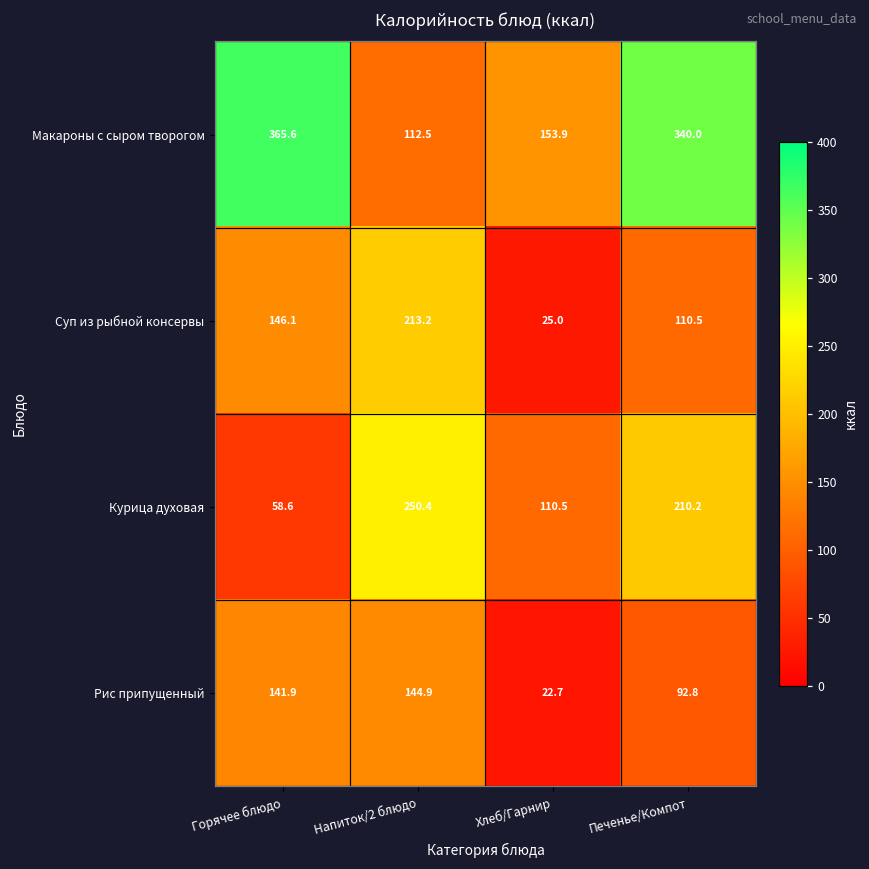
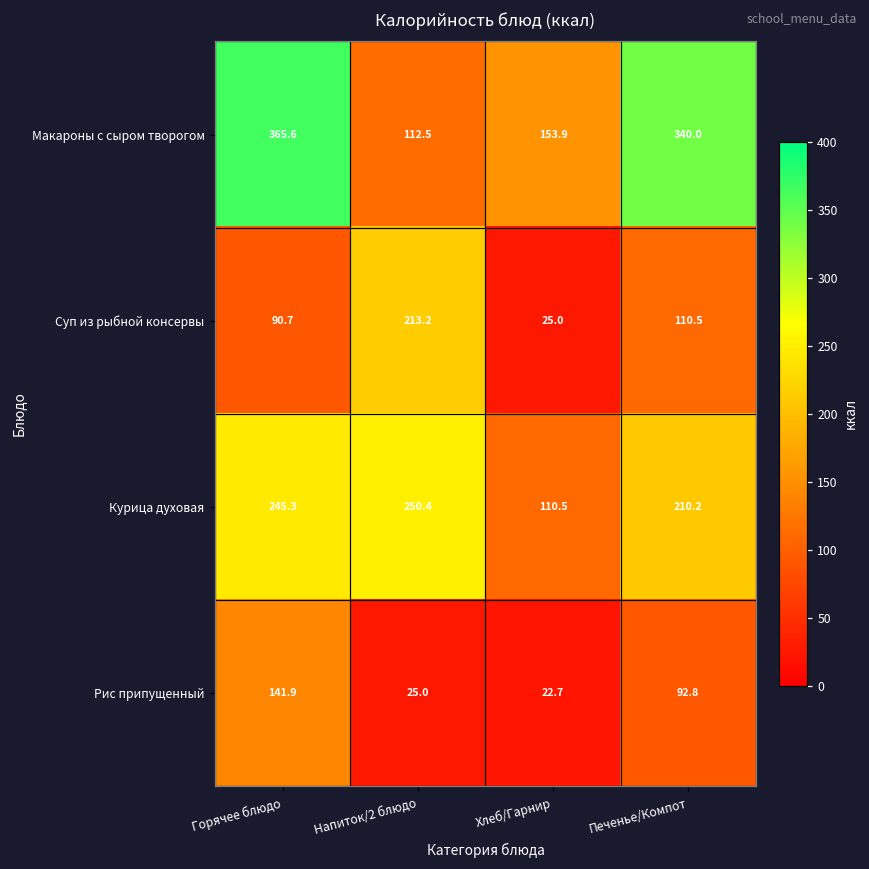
Суп из рыбной консервы, Горячее блюдо: 146.1 -> 90.7
Курица духовая, Горячее блюдо: 58.6 -> 245.3
Рис припущенный, Напиток/2 блюдо: 144.9 -> 25.0
